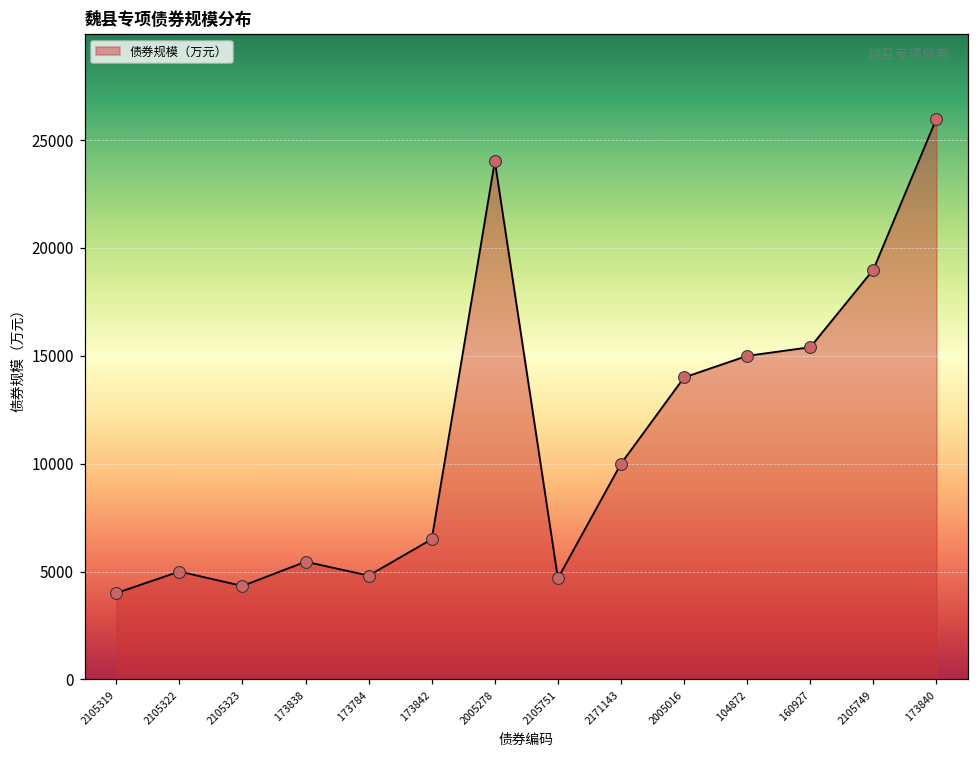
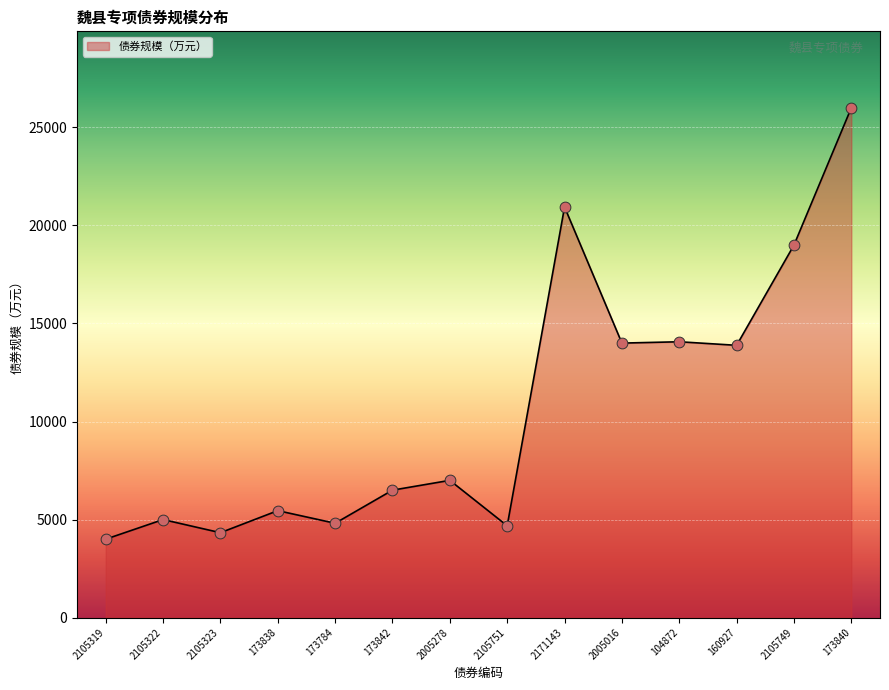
2005278: 24000 -> 7000
2171143: 10000 -> 20900
104872: 15000 -> 14100
160927: 15400 -> 13900
